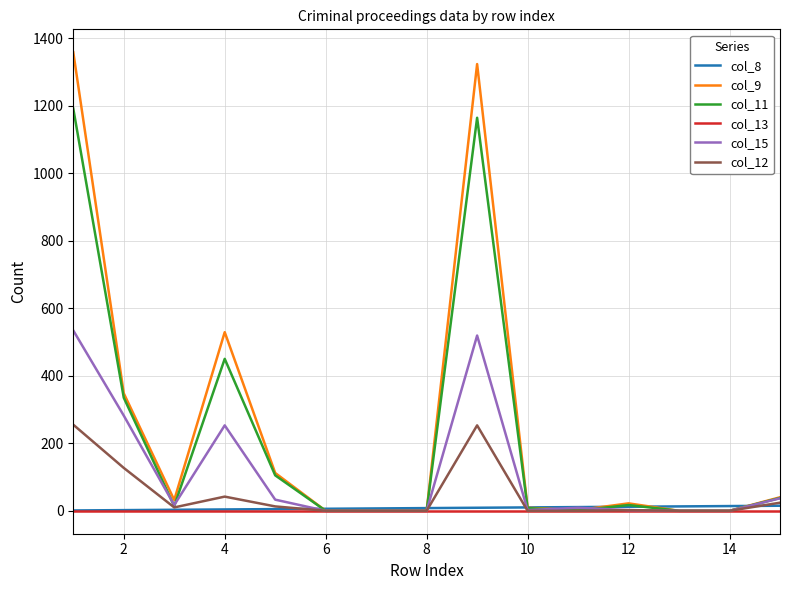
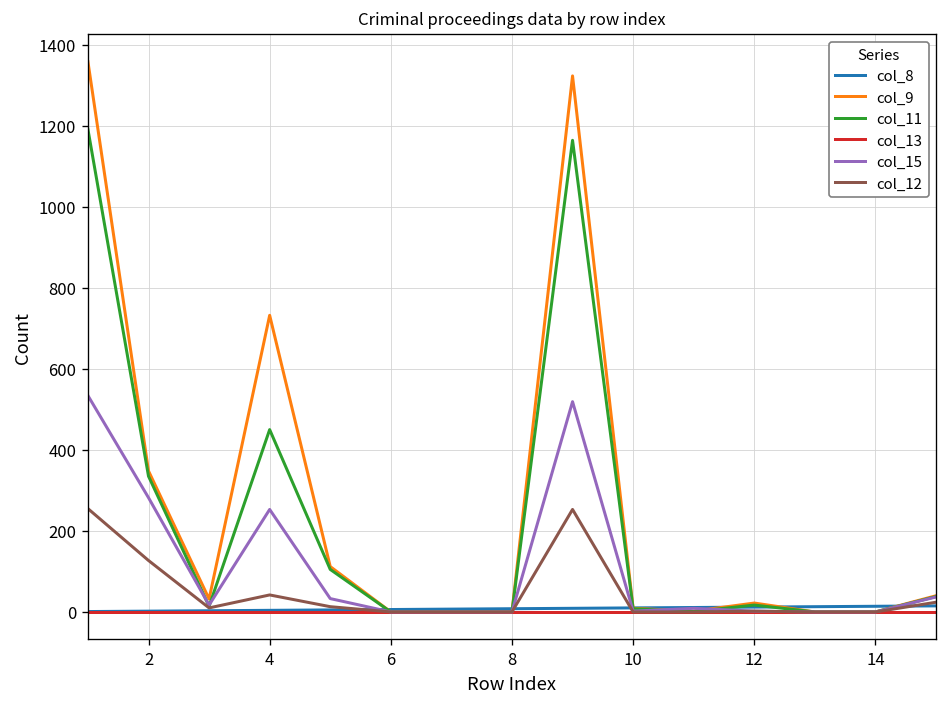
col_9, 4: 530 -> 730
